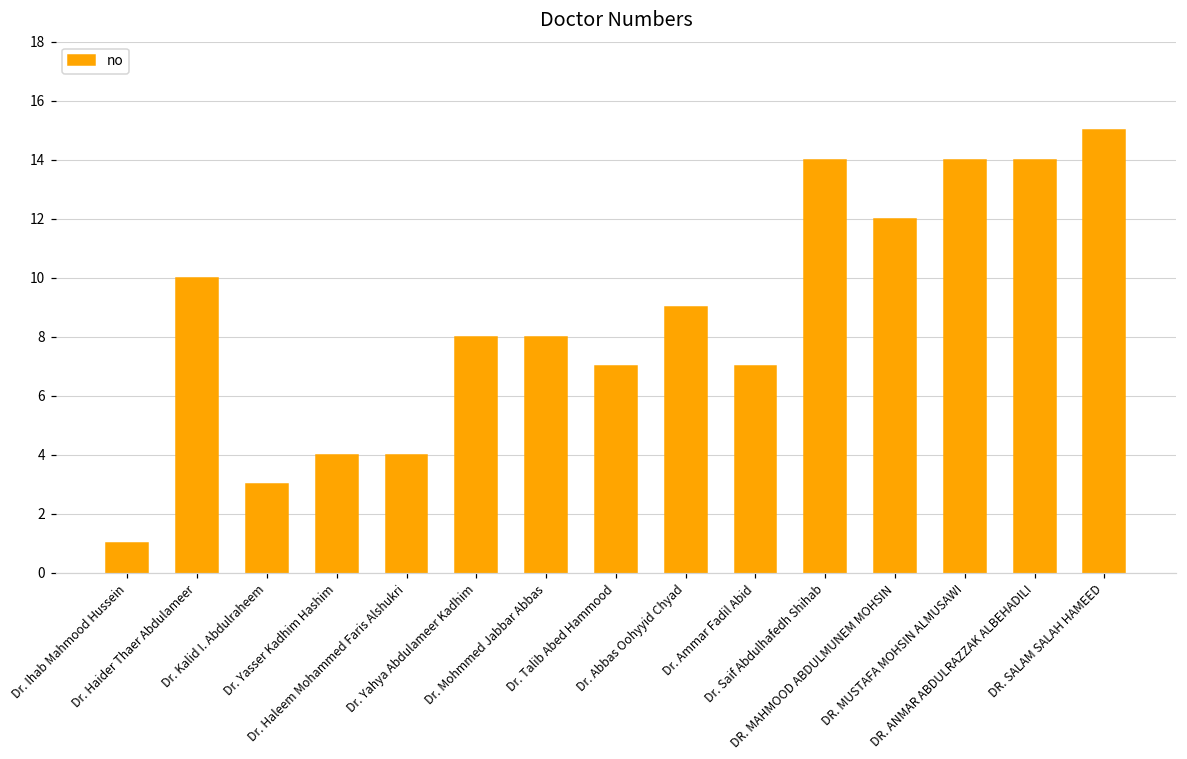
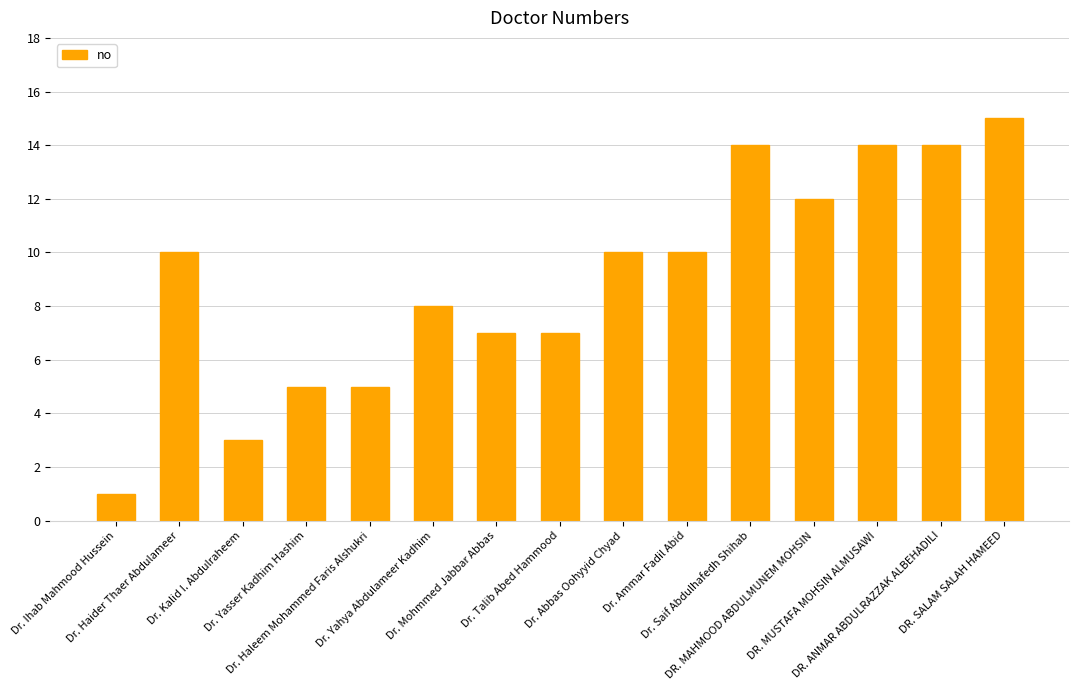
Dr. Yasser Kadhim Hashim: 4 -> 5
Dr. Haleem Mohammed Faris Alshukri: 4 -> 5
Dr. Mohmmed Jabbar Abbas: 8 -> 7
Dr. Abbas Oohyyid Chyad: 9 -> 10
Dr. Ammar Fadil Abid: 7 -> 10
